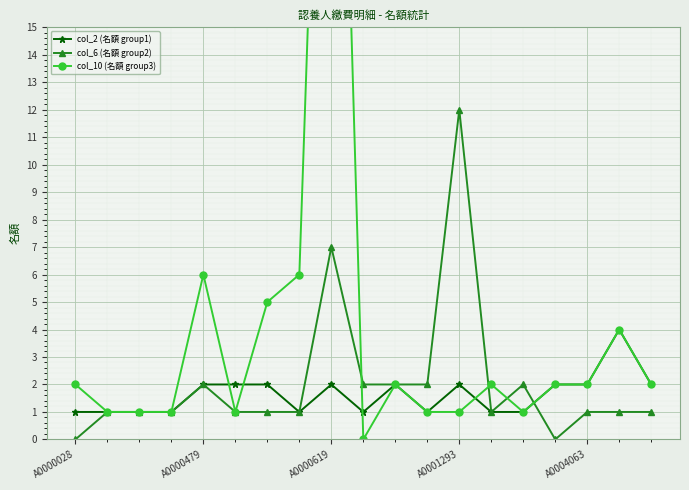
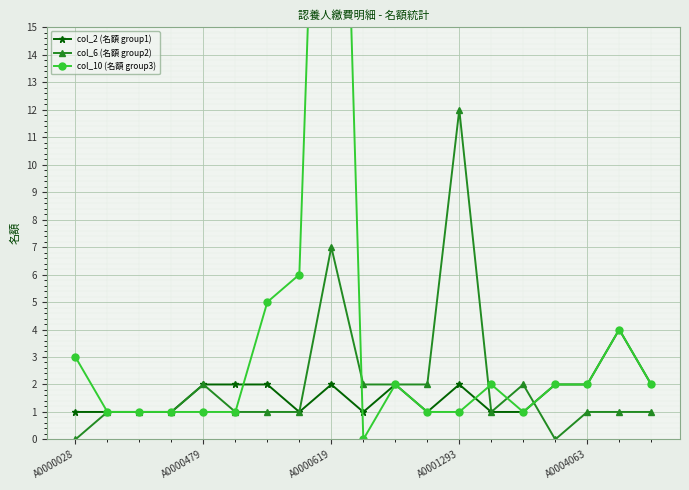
col_10 (名額 group3), A0000028: 2 -> 3
col_10 (名額 group3), A0000479: 6 -> 1
